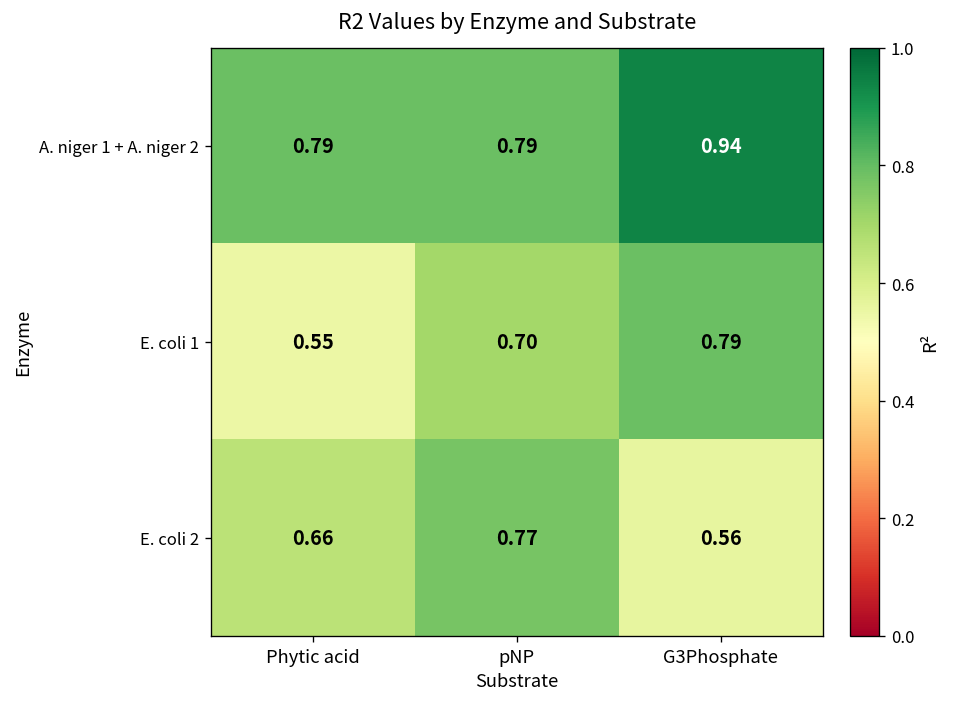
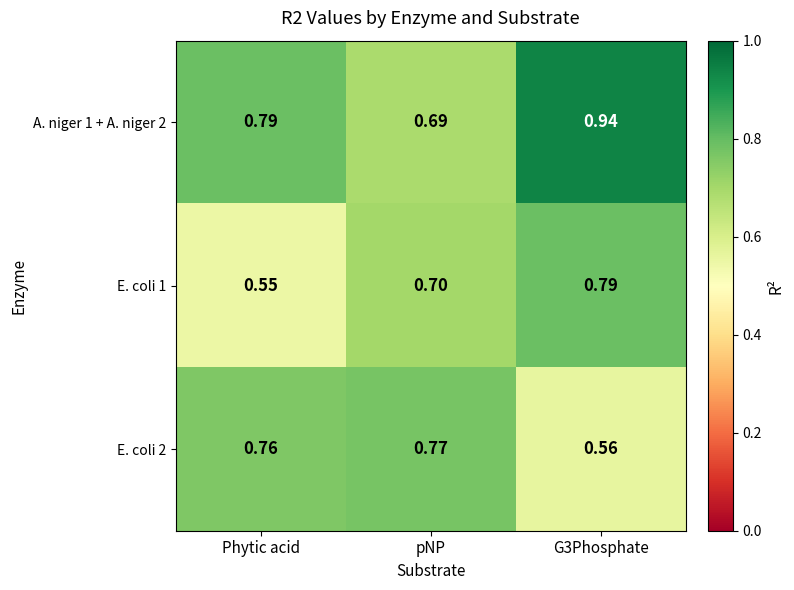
A. niger 1 + A. niger 2, pNP: 0.79 -> 0.69
E. coli 2, Phytic acid: 0.66 -> 0.76
